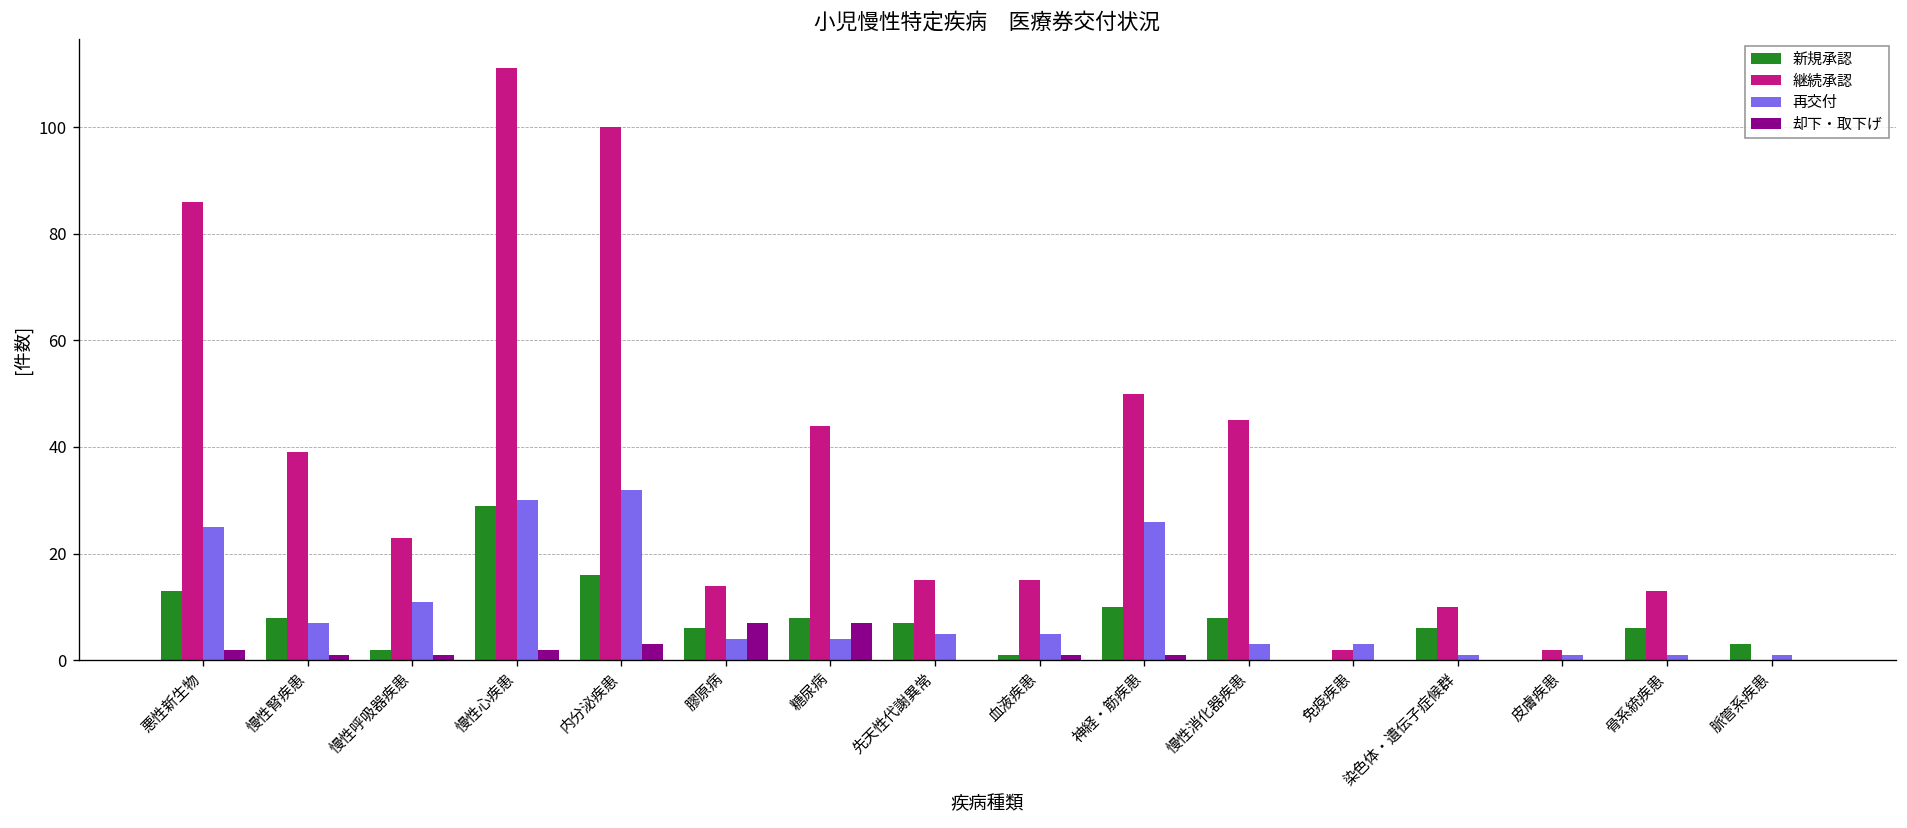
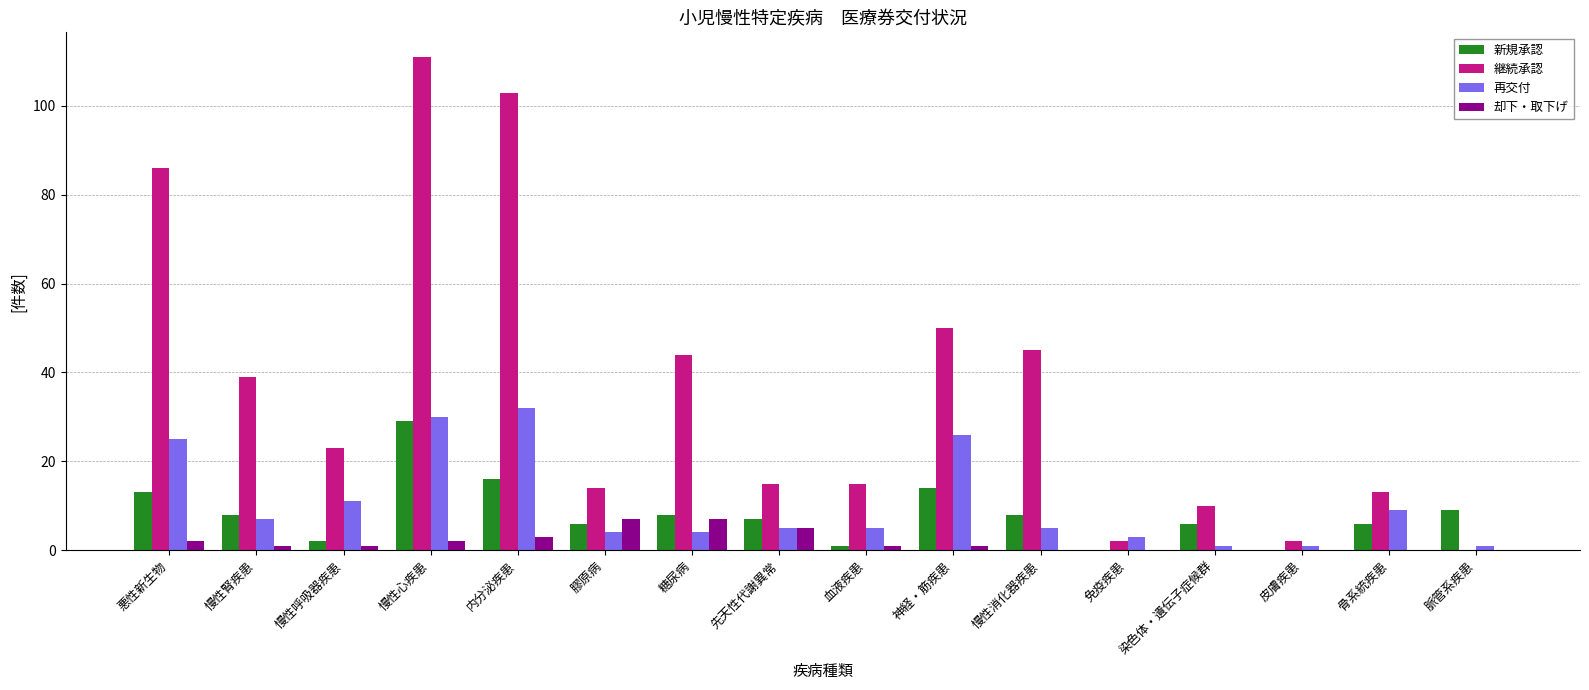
継続承認, 内分泌疾患: 100 -> 103
却下・取下げ, 先天性代謝異常: 0 -> 5
新規承認, 神経・筋疾患: 10 -> 14
再交付, 慢性消化器疾患: 3 -> 5
再交付, 骨系統疾患: 1 -> 9
新規承認, 脈管系疾患: 3 -> 9
